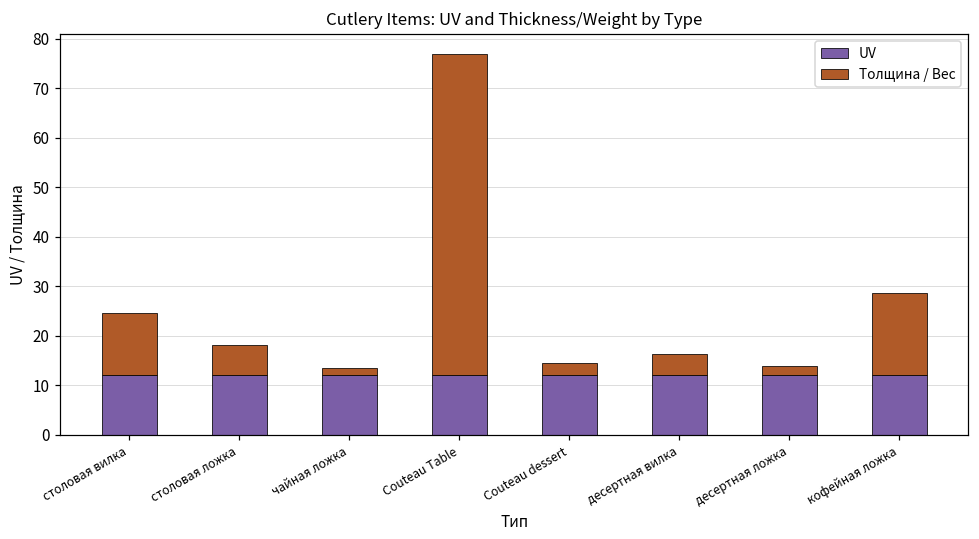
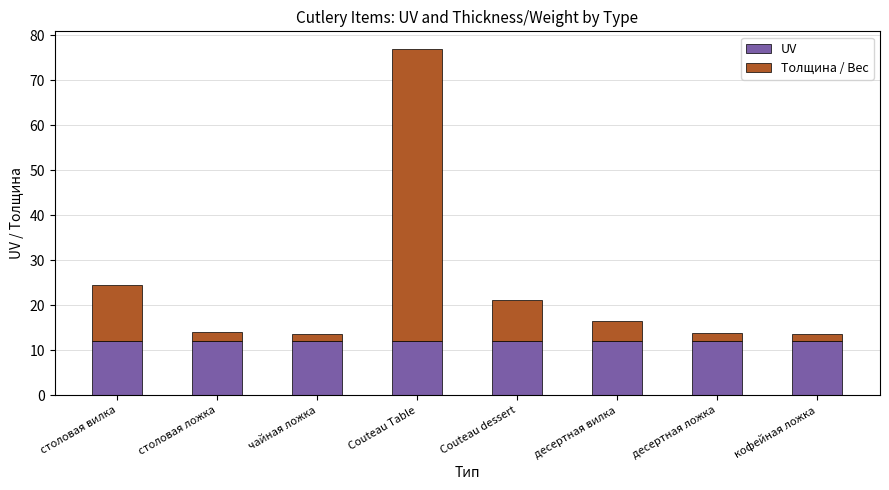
Толщина / Вес, столовая ложка: 6 -> 2
Толщина / Вес, Couteau dessert: 3 -> 9
Толщина / Вес, кофейная ложка: 17 -> 2
